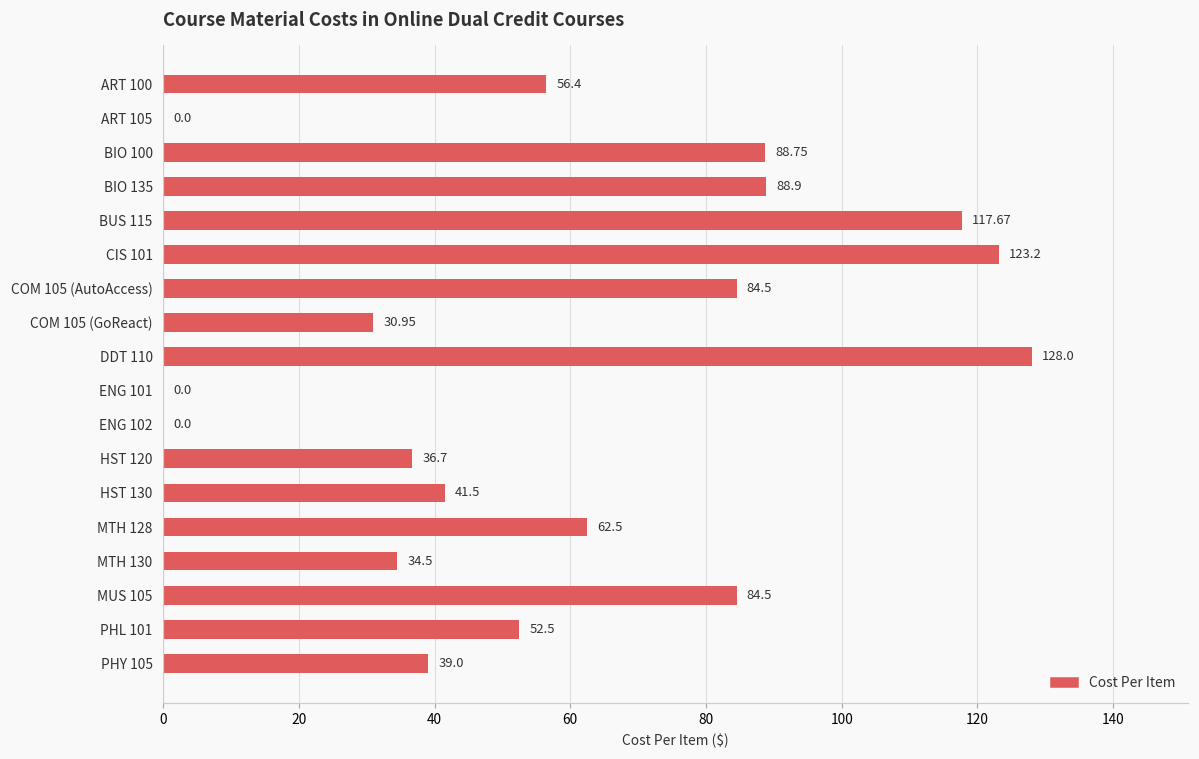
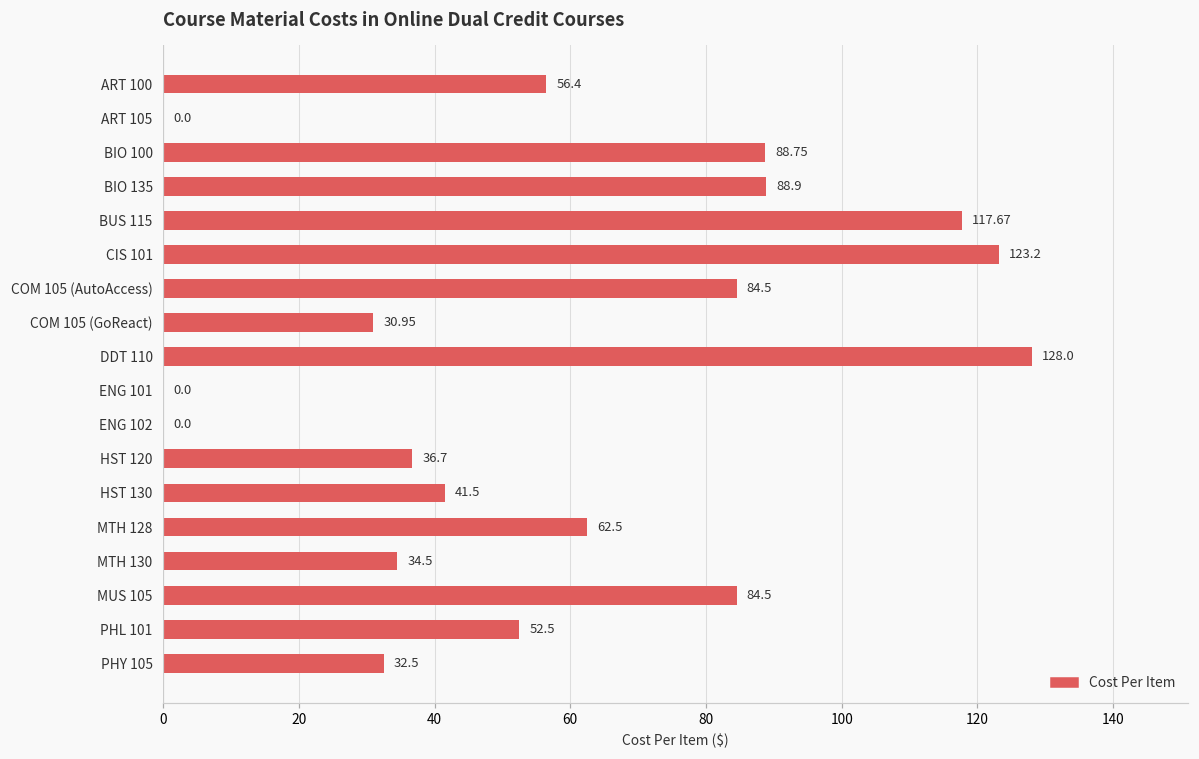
PHY 105: 39.0 -> 32.5
